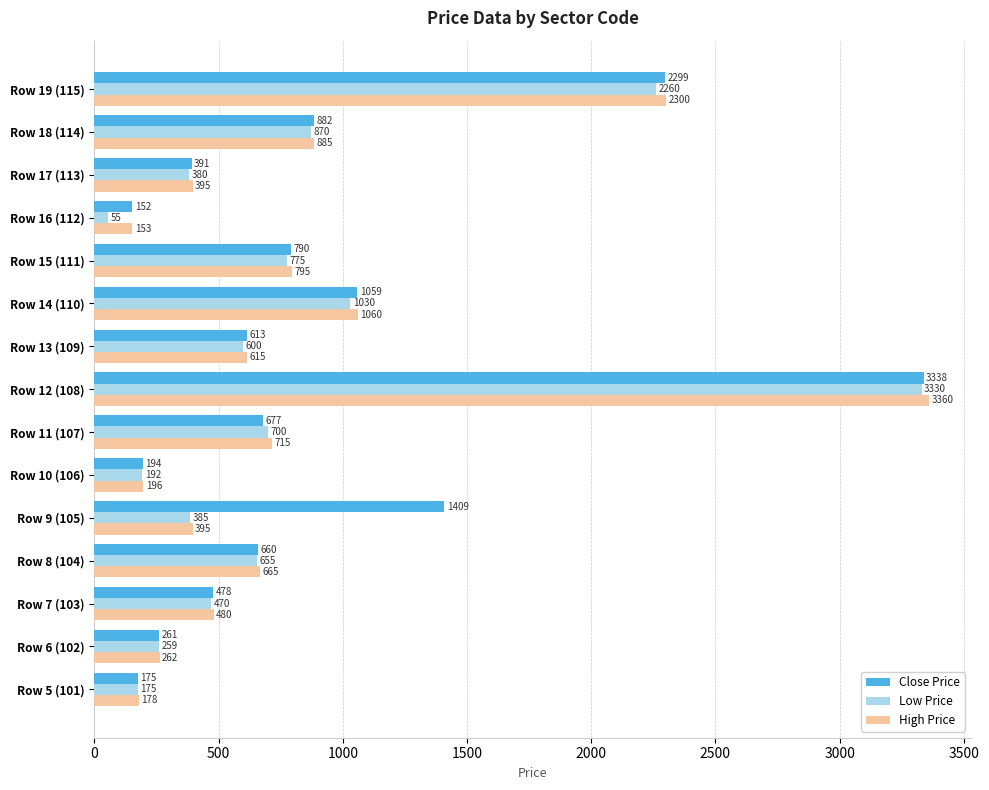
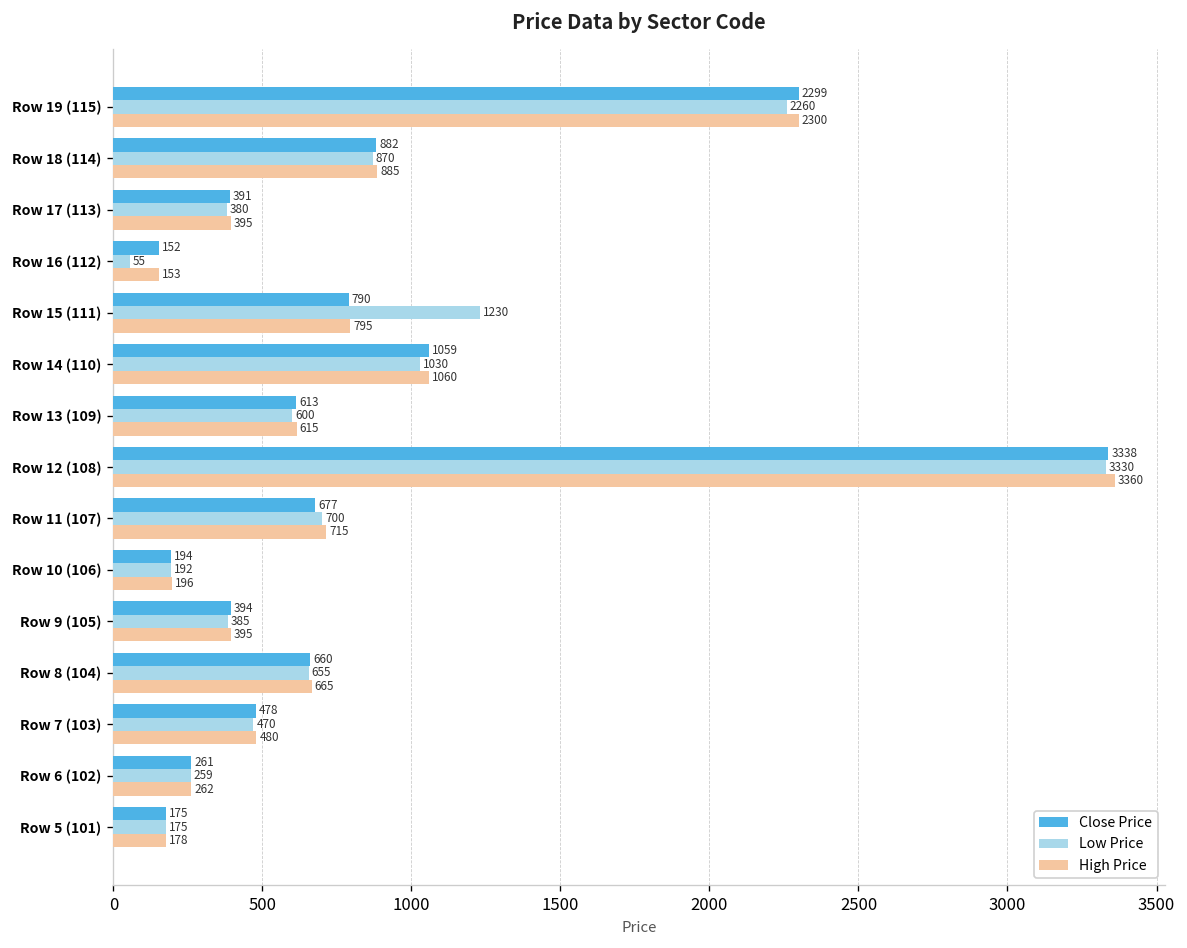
Low Price, Row 15 (111): 775 -> 1230
Close Price, Row 9 (105): 1409 -> 394
